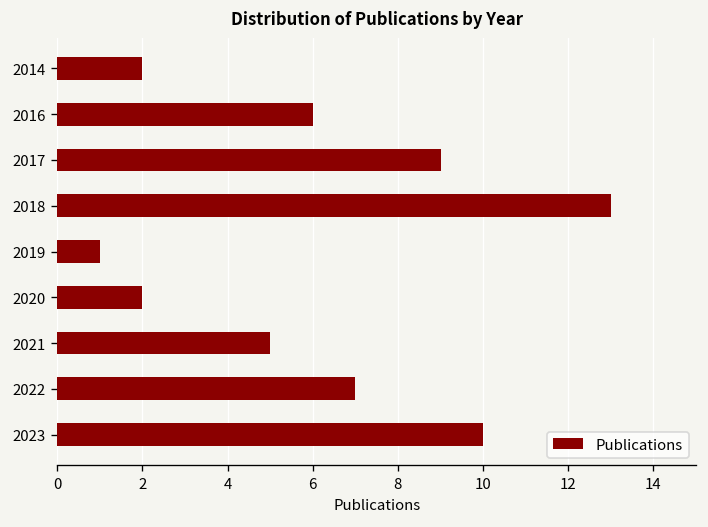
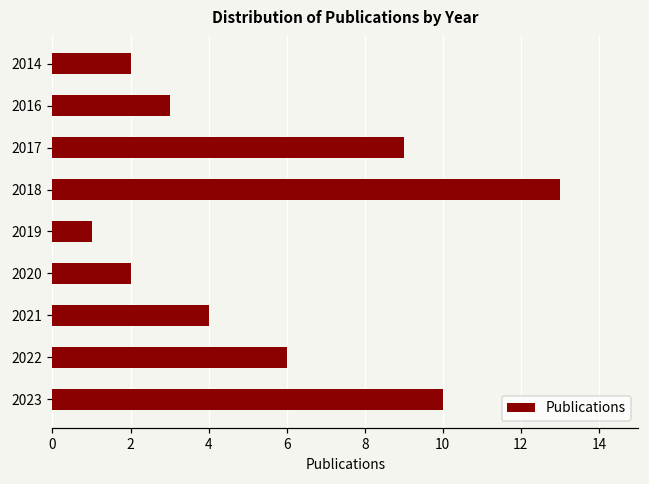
2016: 6 -> 3
2021: 5 -> 4
2022: 7 -> 6
